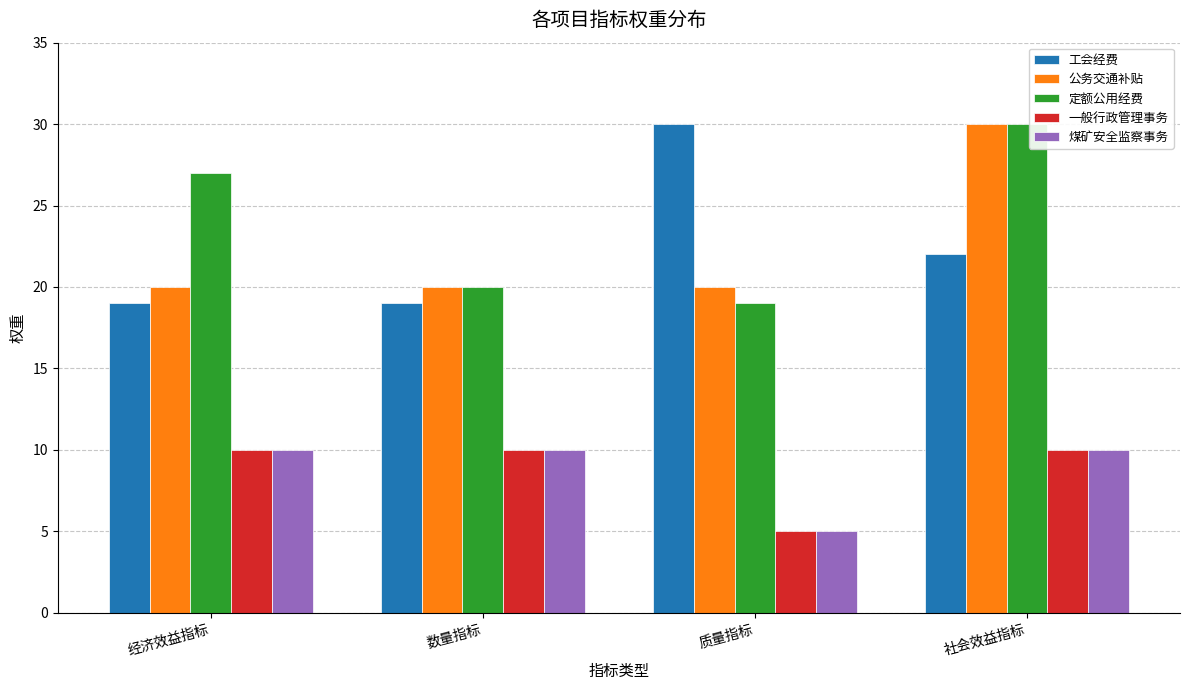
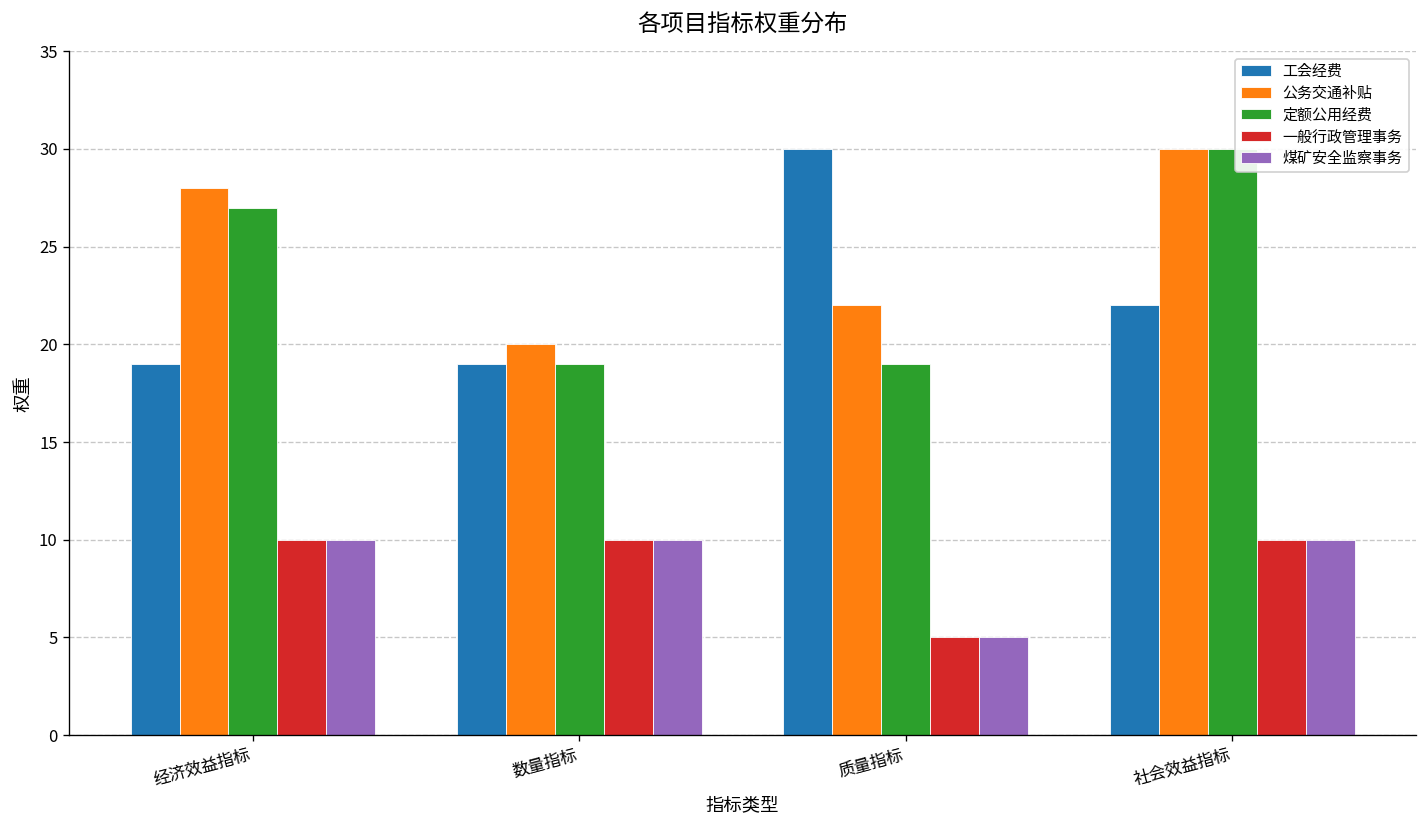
公务交通补贴, 经济效益指标: 20 -> 28
定额公用经费, 数量指标: 20 -> 19
公务交通补贴, 质量指标: 20 -> 22
